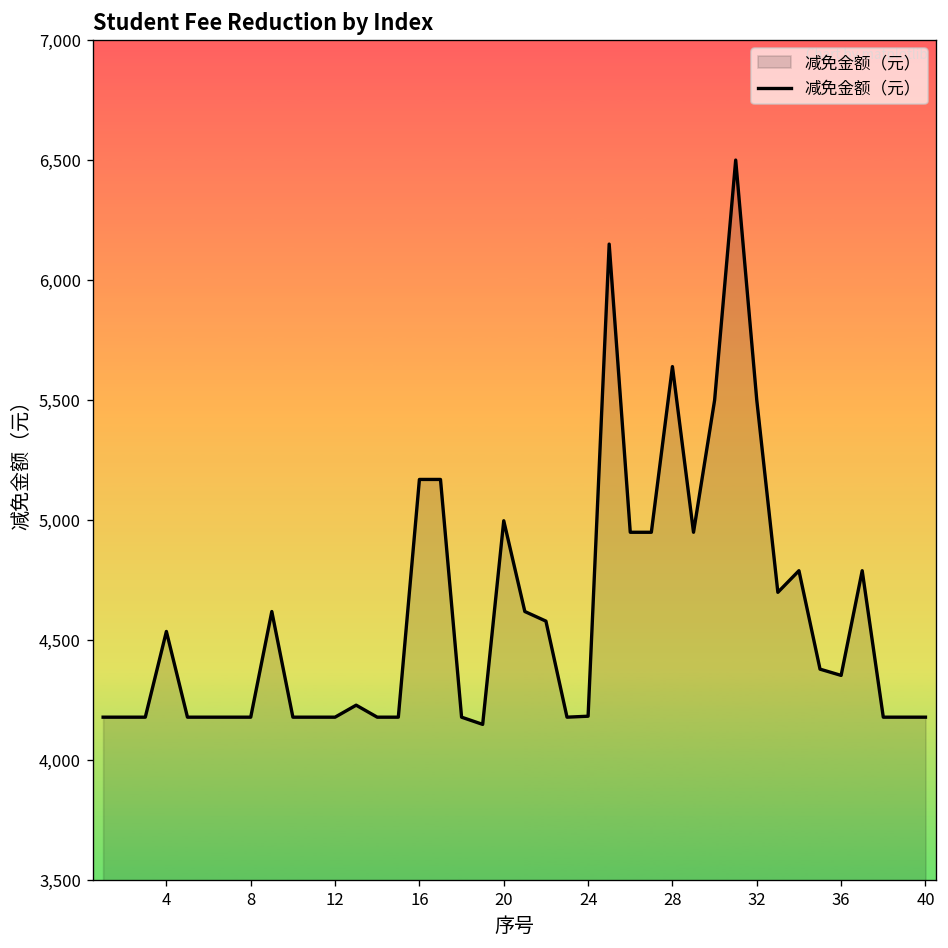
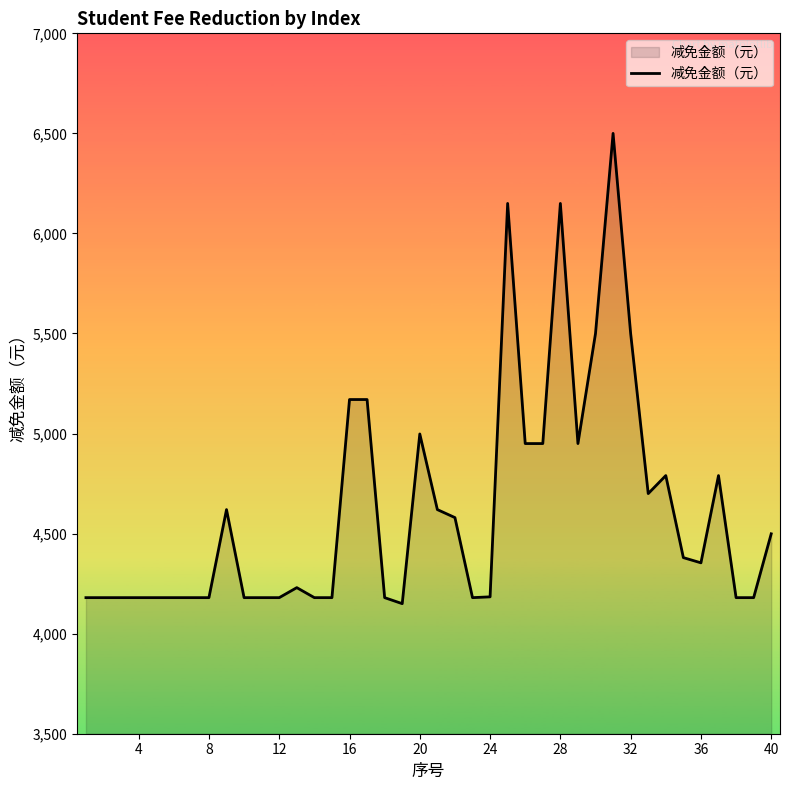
4: 4,540 -> 4,180
28: 5,640 -> 6,150
40: 4,180 -> 4,500
